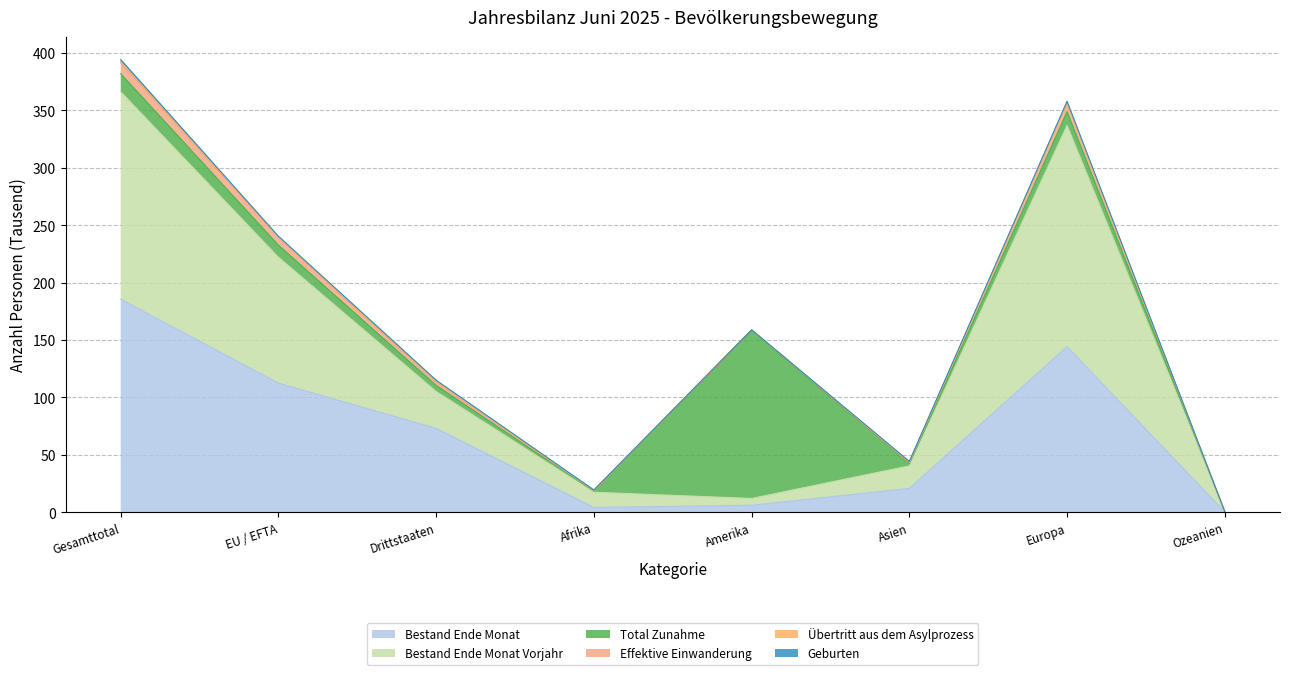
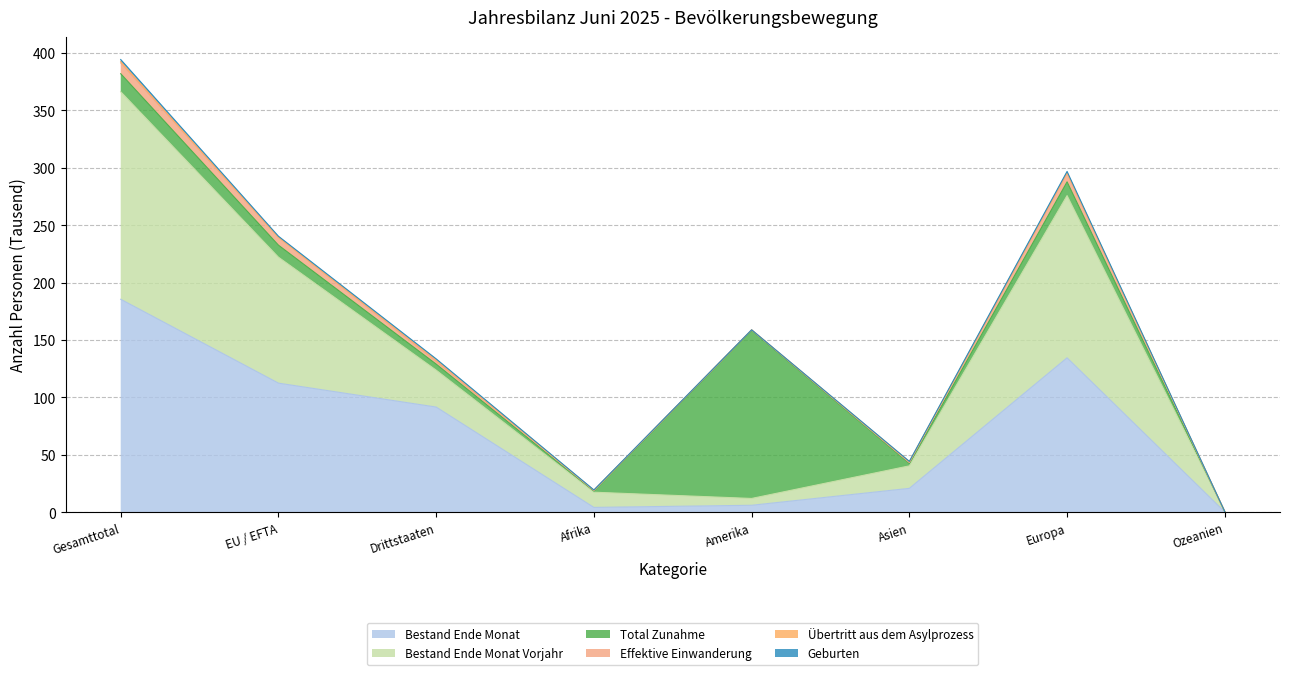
Bestand Ende Monat, Drittstaaten: 73 -> 92
Bestand Ende Monat, Europa: 144 -> 134
Bestand Ende Monat Vorjahr, Europa: 193 -> 141
